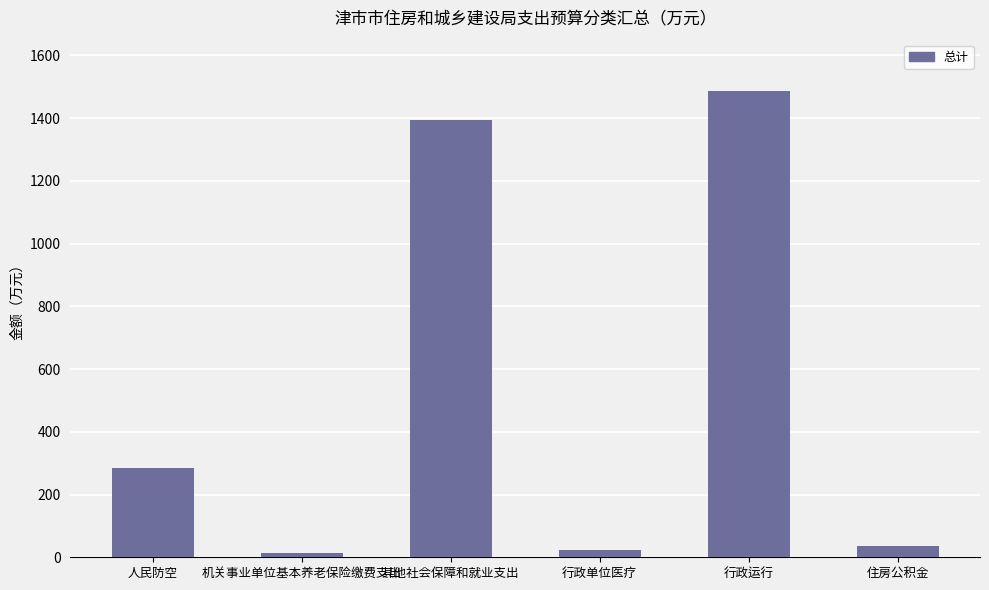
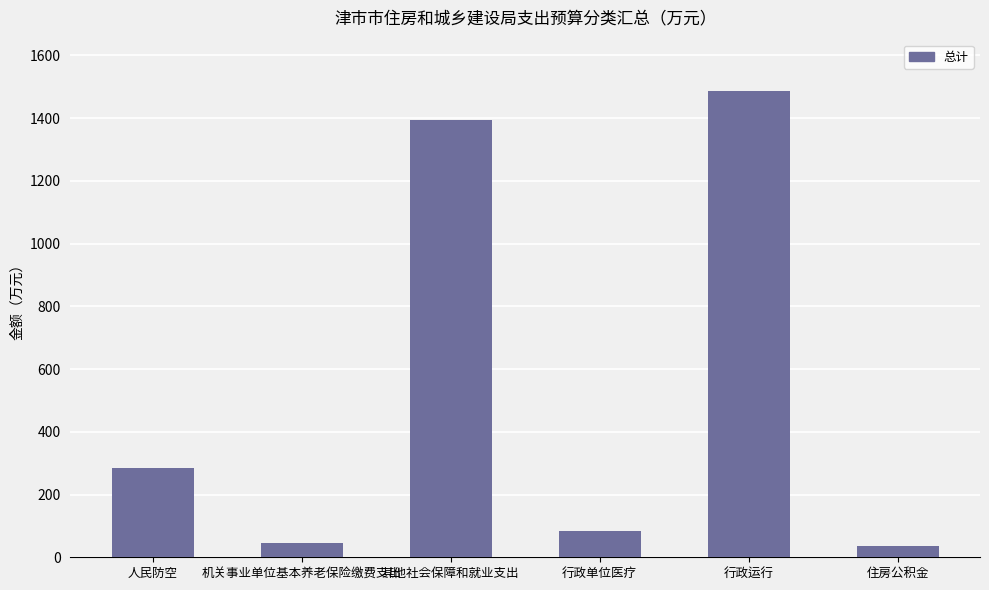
机关事业单位基本养老保险缴费支出: 20 -> 50
行政单位医疗: 20 -> 80
